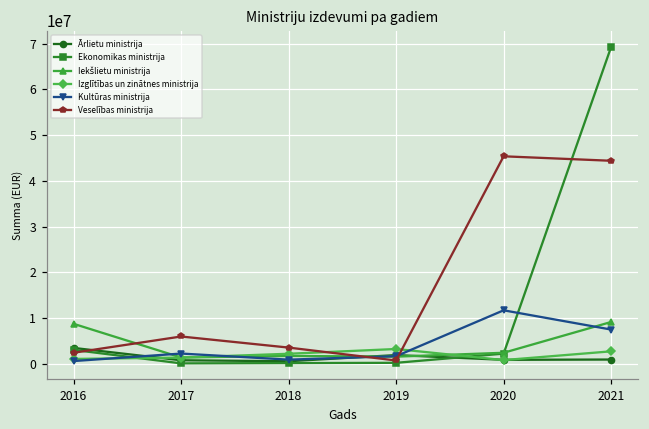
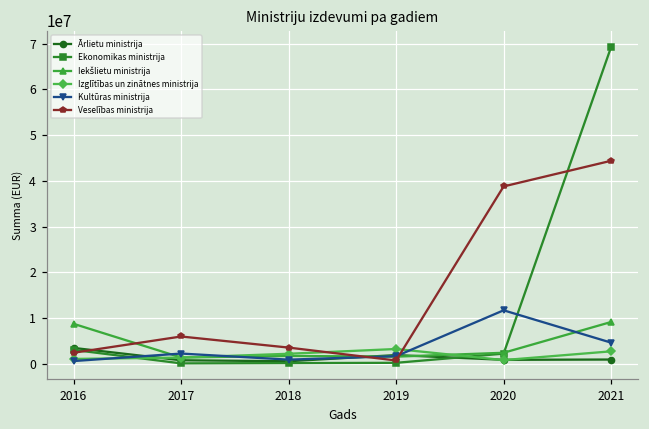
Veselības ministrija, 2020: 45000000 -> 39000000
Kultūras ministrija, 2021: 7000000 -> 5000000
